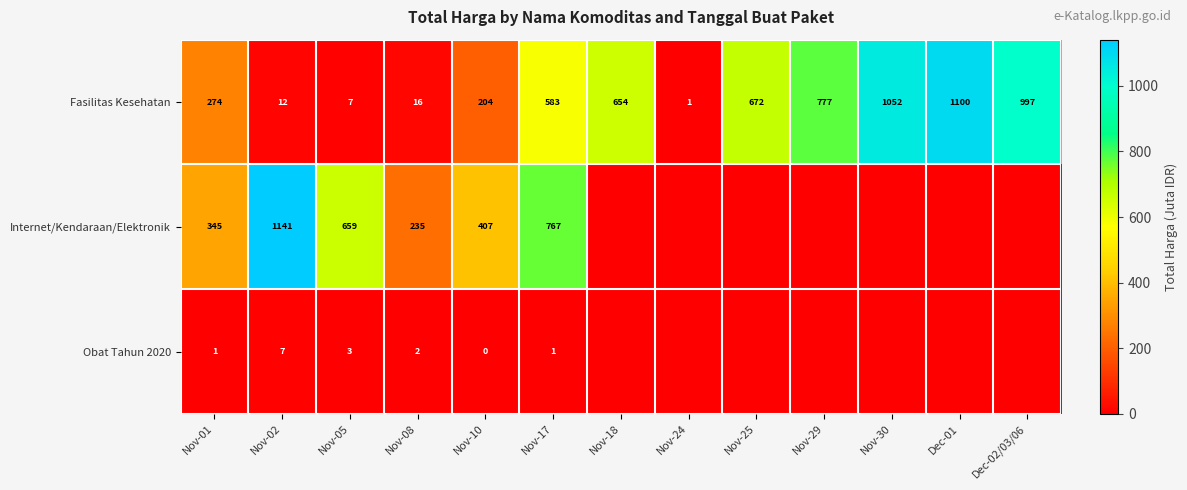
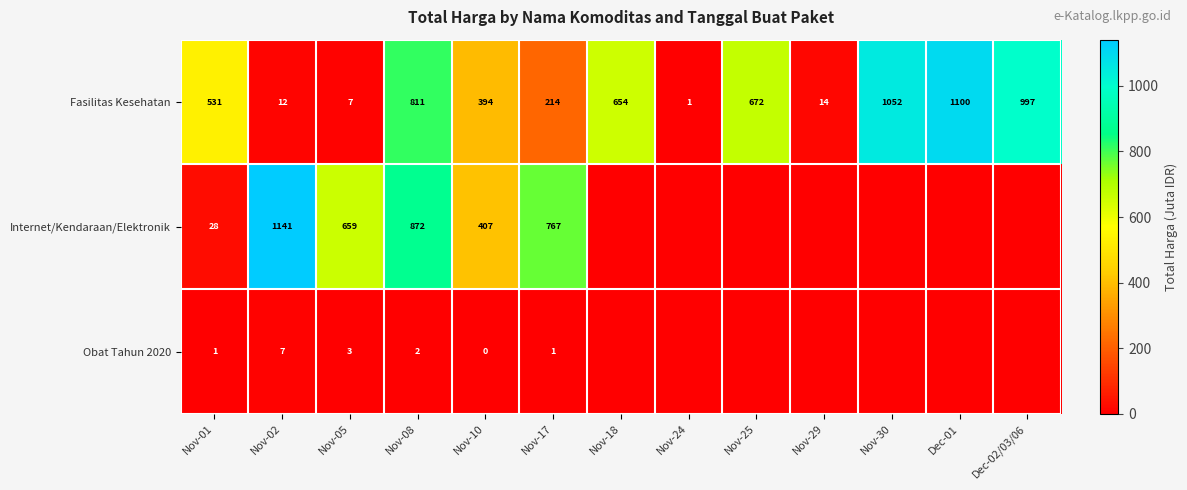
Fasilitas Kesehatan, Nov-01: 274 -> 531
Fasilitas Kesehatan, Nov-08: 16 -> 811
Fasilitas Kesehatan, Nov-10: 204 -> 394
Fasilitas Kesehatan, Nov-17: 583 -> 214
Fasilitas Kesehatan, Nov-29: 777 -> 14
Internet/Kendaraan/Elektronik, Nov-01: 345 -> 28
Internet/Kendaraan/Elektronik, Nov-08: 235 -> 872
